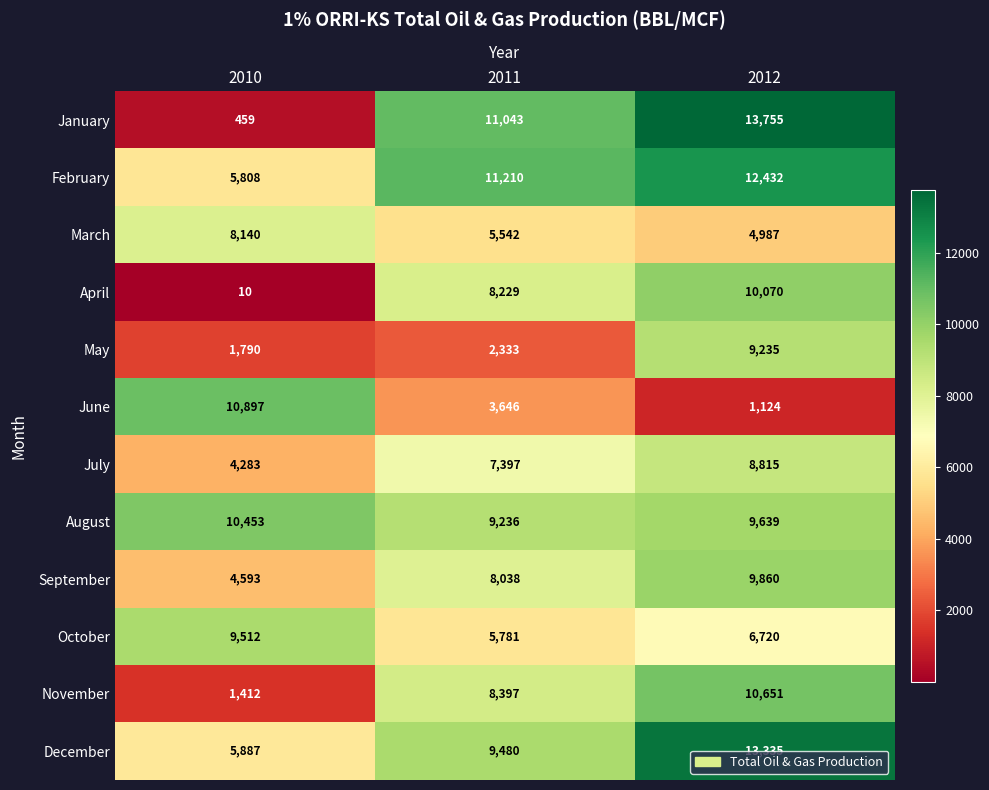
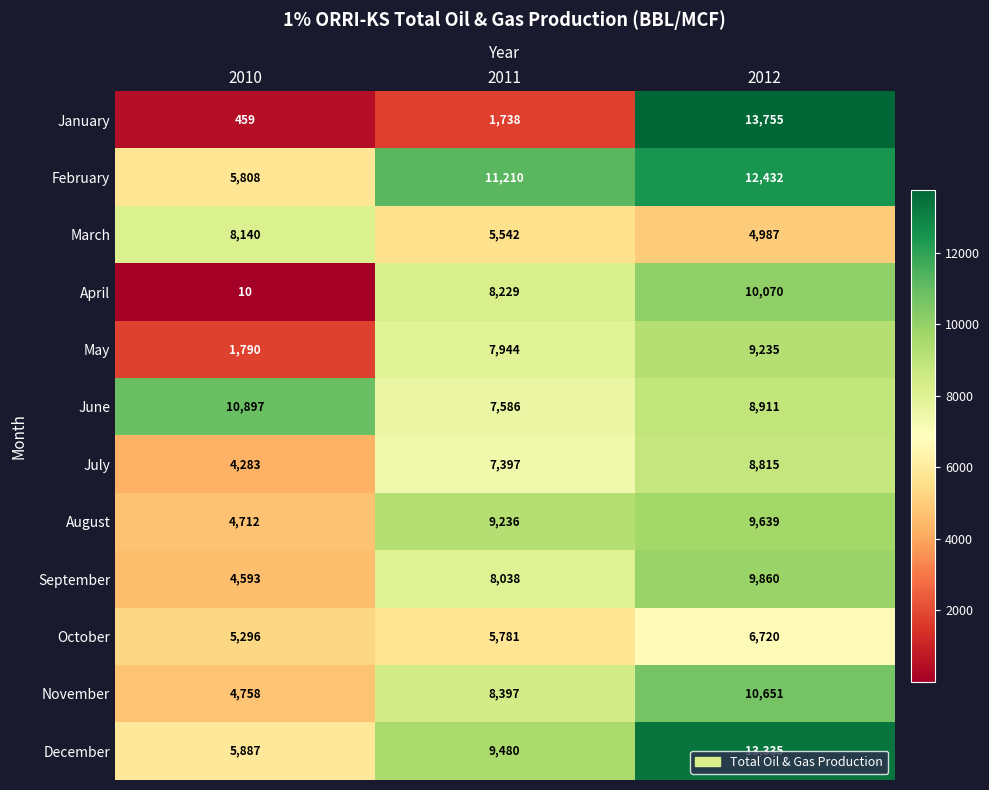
January, 2011: 11,043 -> 1,738
May, 2011: 2,333 -> 7,944
June, 2011: 3,646 -> 7,586
June, 2012: 1,124 -> 8,911
August, 2010: 10,453 -> 4,712
October, 2010: 9,512 -> 5,296
November, 2010: 1,412 -> 4,758
